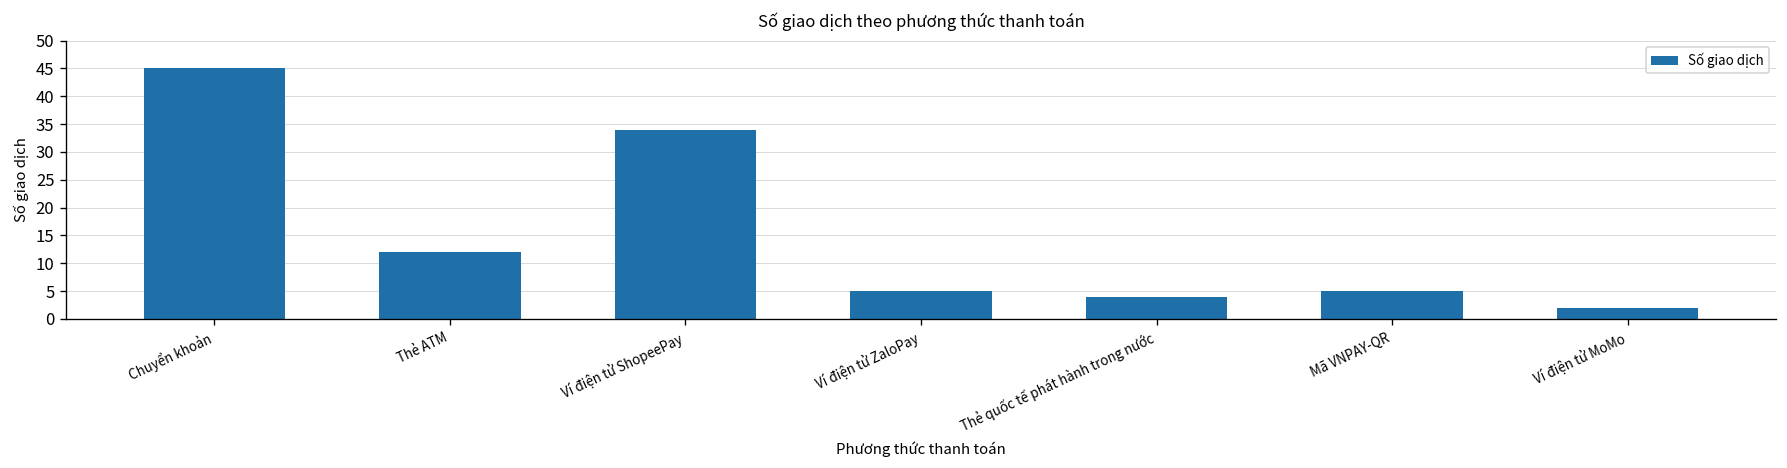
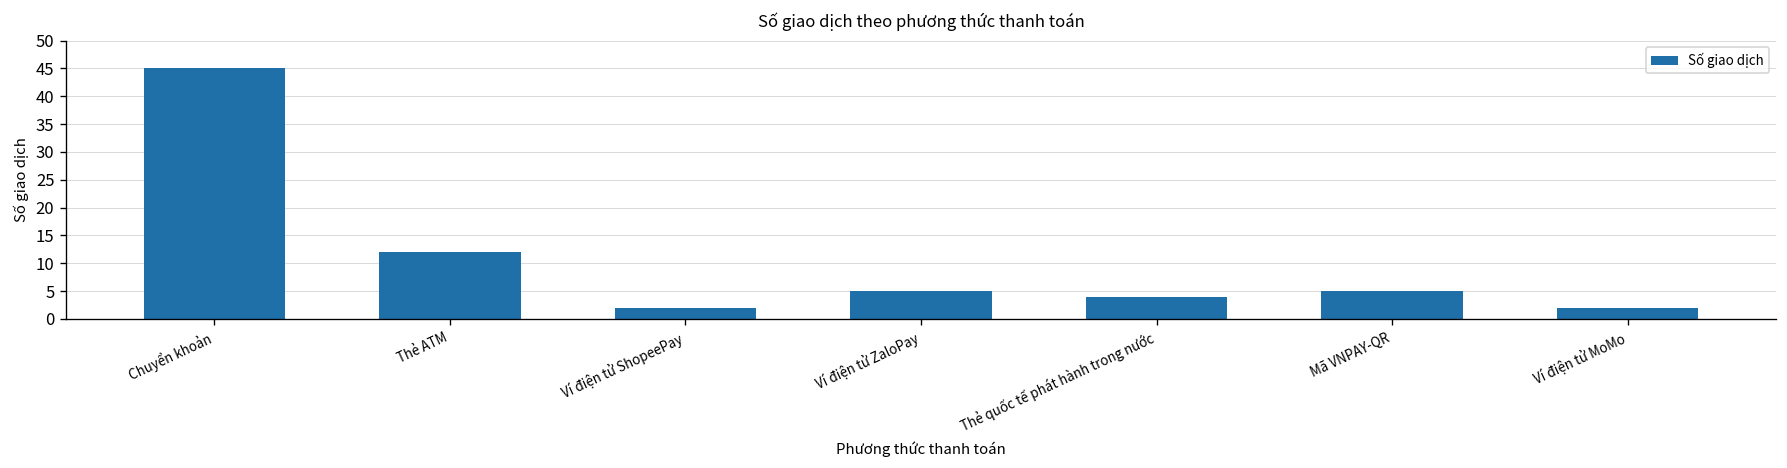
Ví điện tử ShopeePay: 34 -> 2
